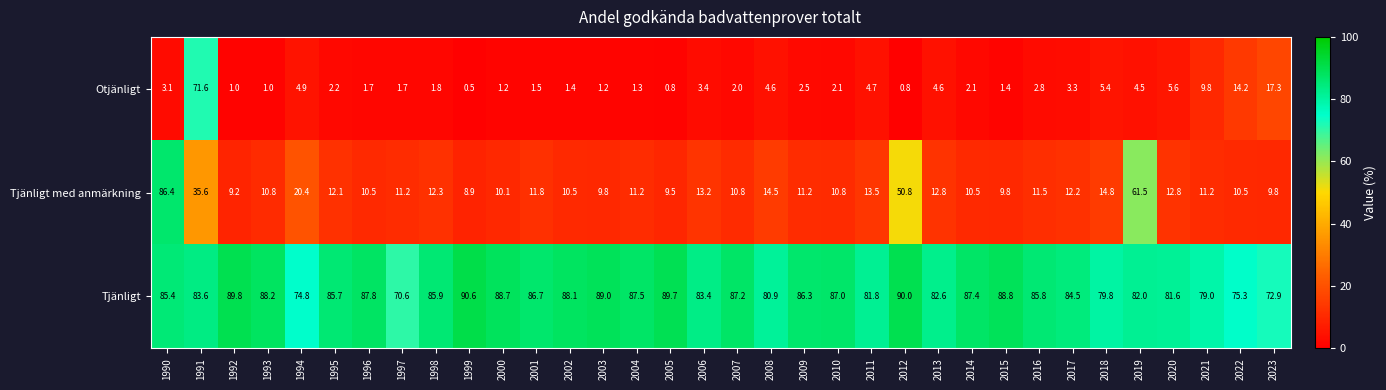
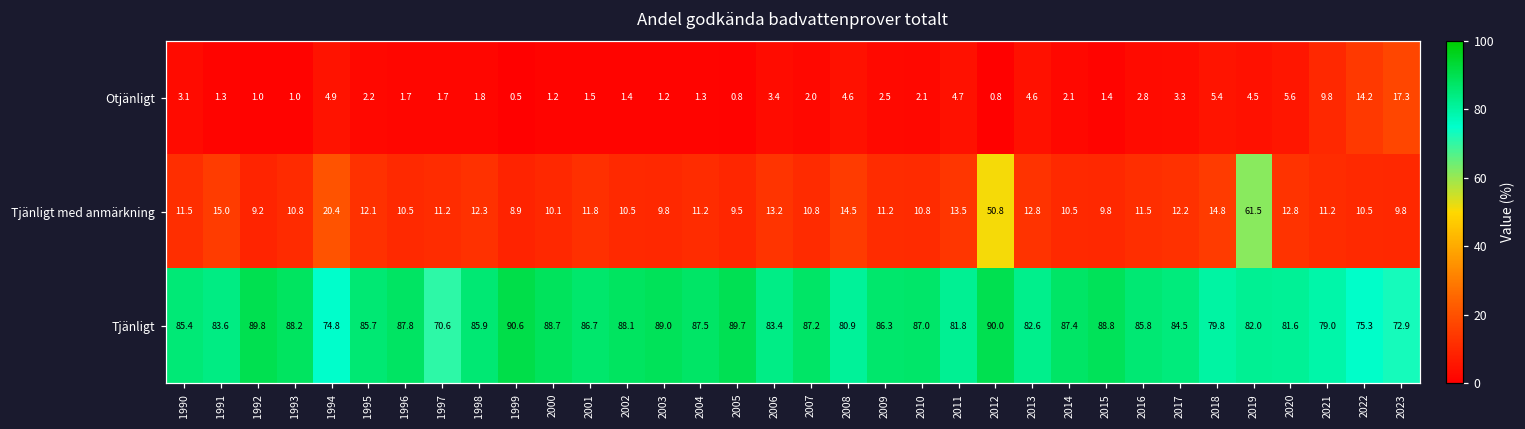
Otjänligt, 1991: 71.6 -> 1.3
Tjänligt med anmärkning, 1990: 86.4 -> 11.5
Tjänligt med anmärkning, 1991: 35.6 -> 15.0
